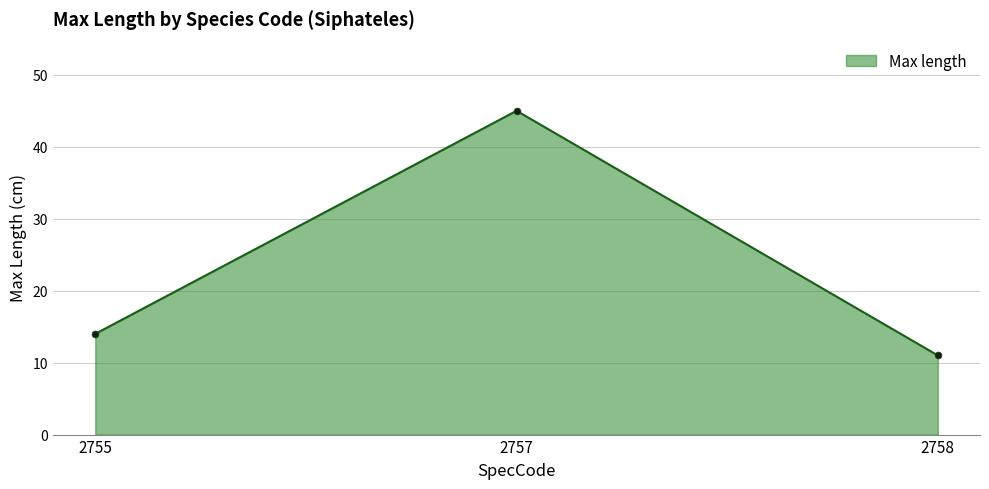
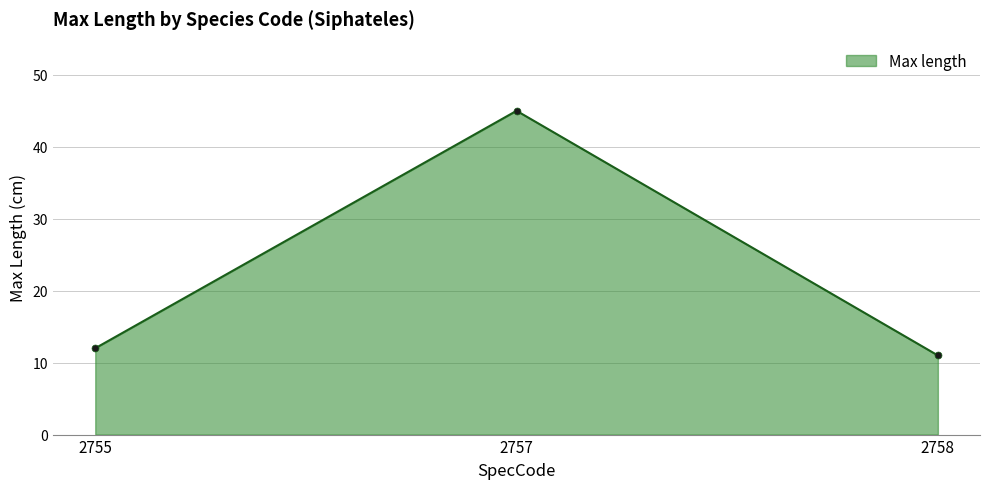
2755: 14 -> 12
